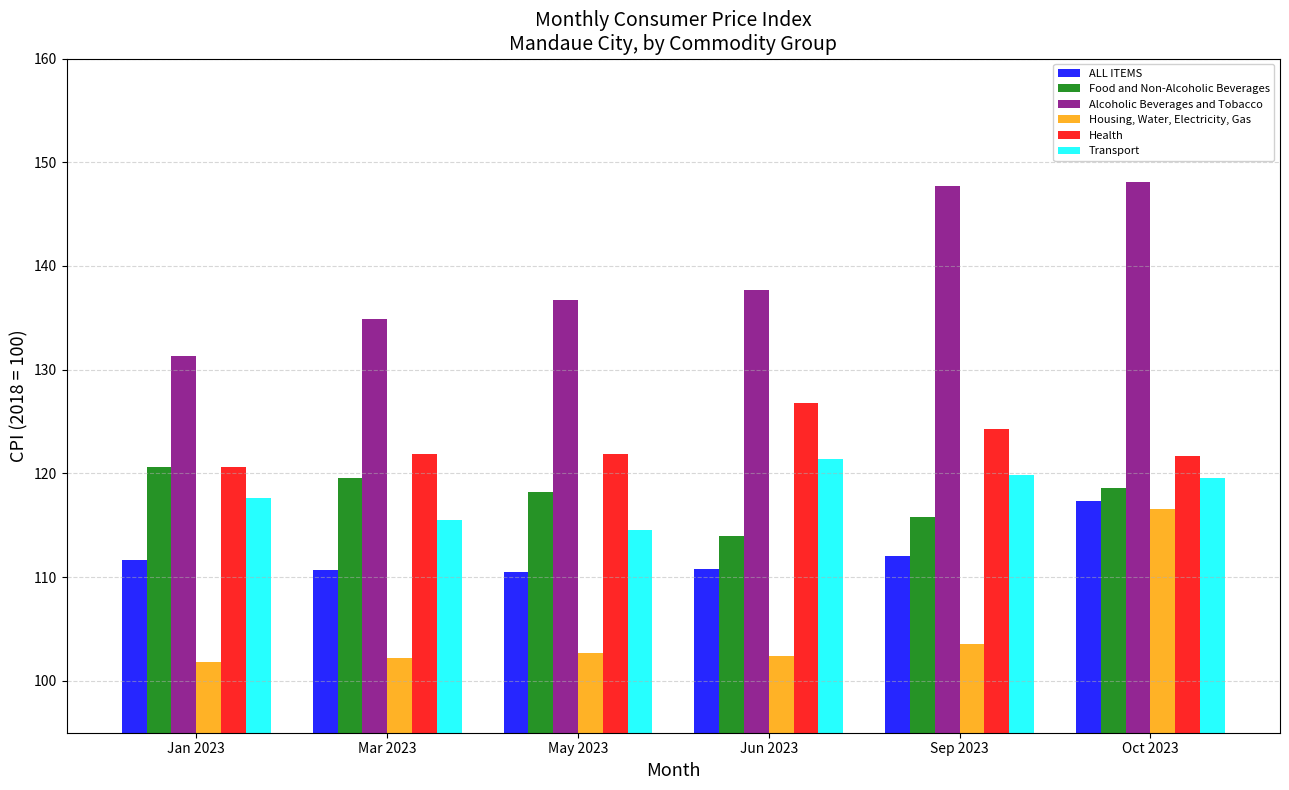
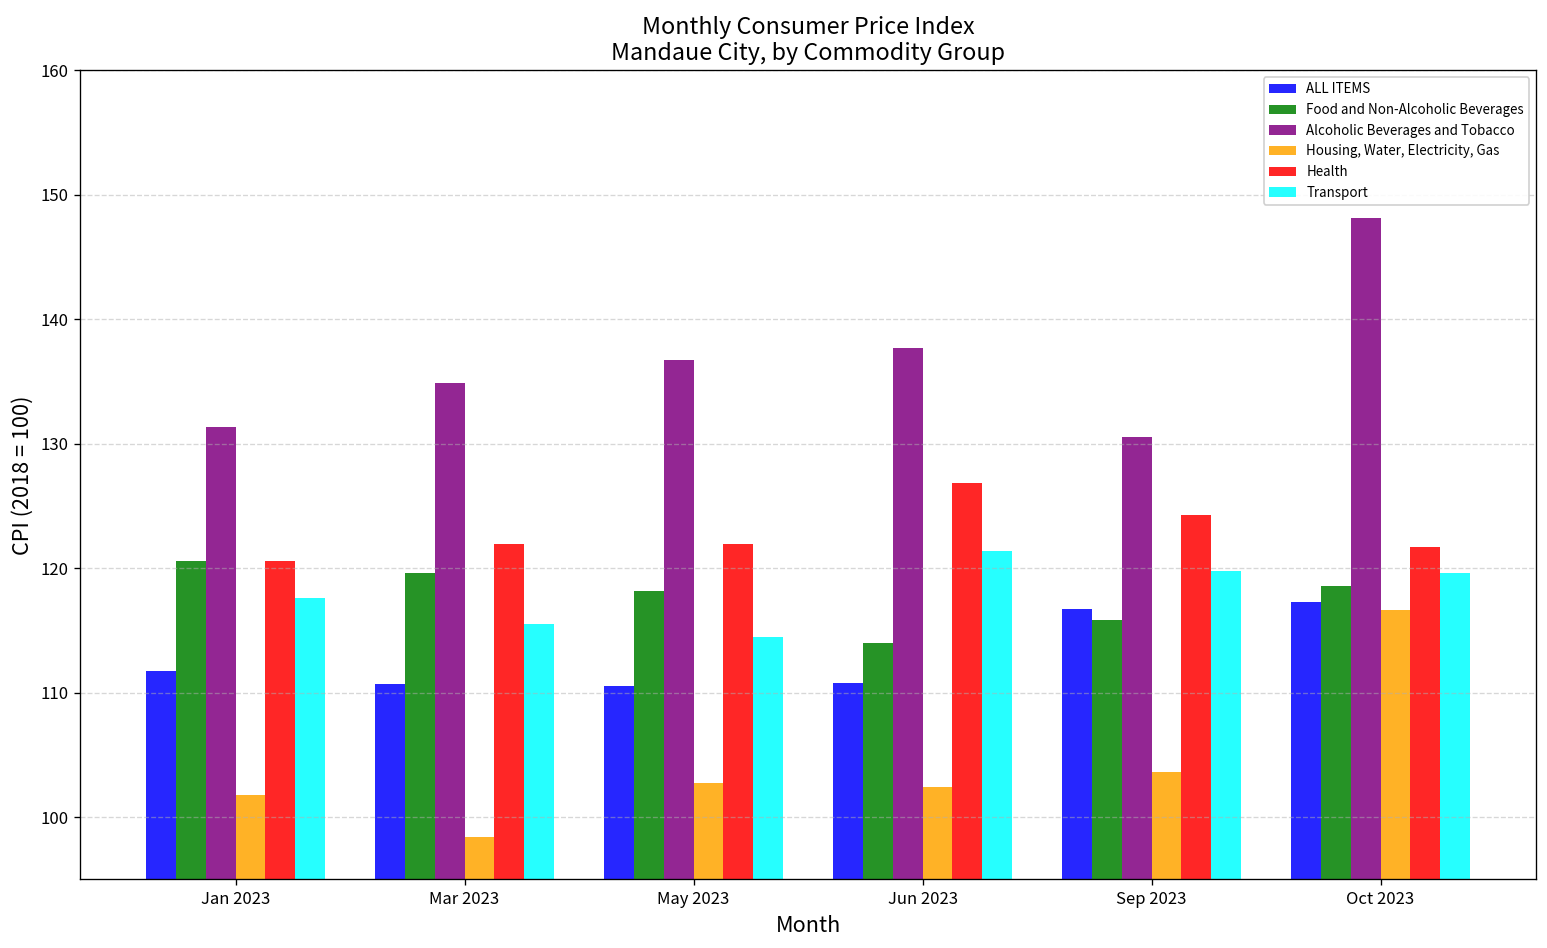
Housing, Water, Electricity, Gas, Mar 2023: 102.2 -> 98.4
ALL ITEMS, Sep 2023: 112.0 -> 116.7
Alcoholic Beverages and Tobacco, Sep 2023: 147.7 -> 130.5
